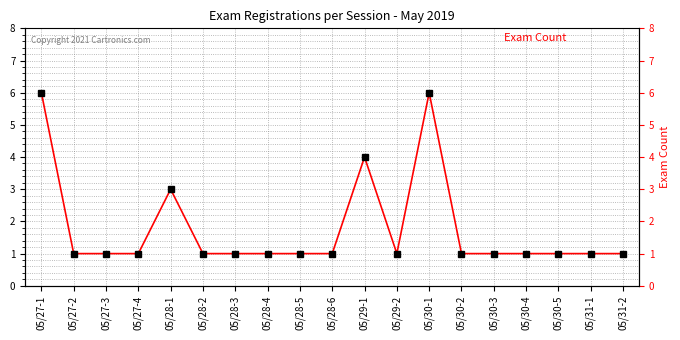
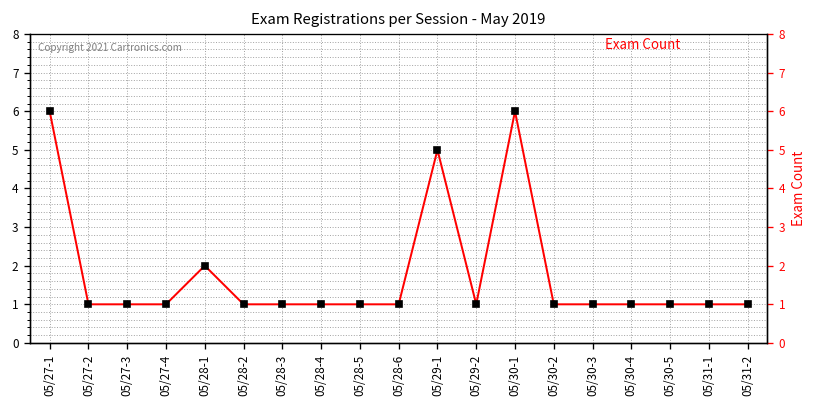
05/28-1: 3 -> 2
05/29-1: 4 -> 5
